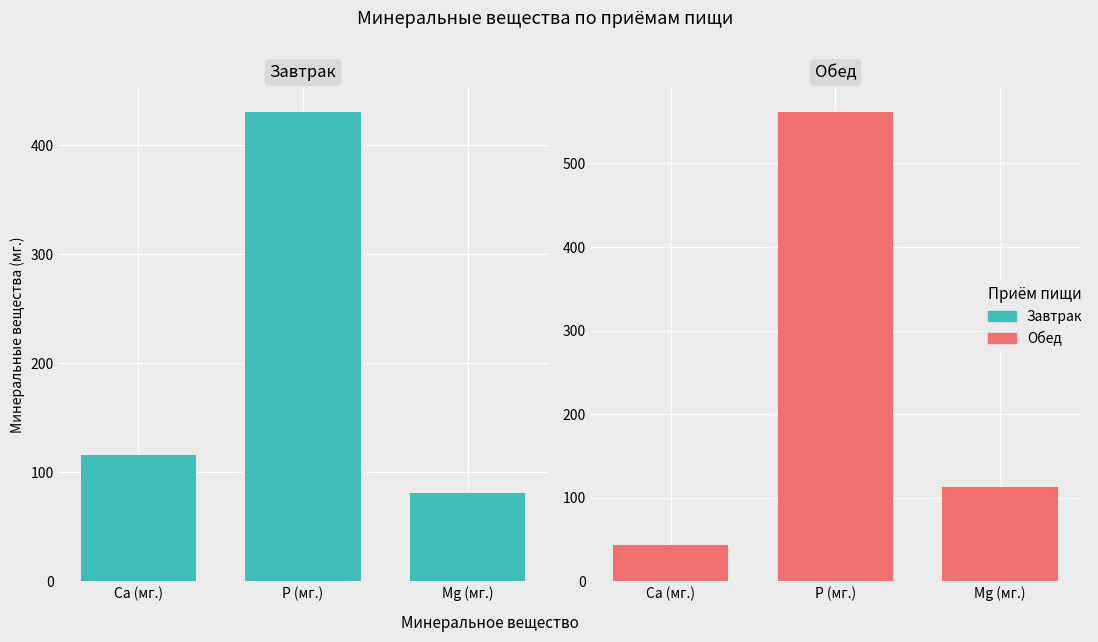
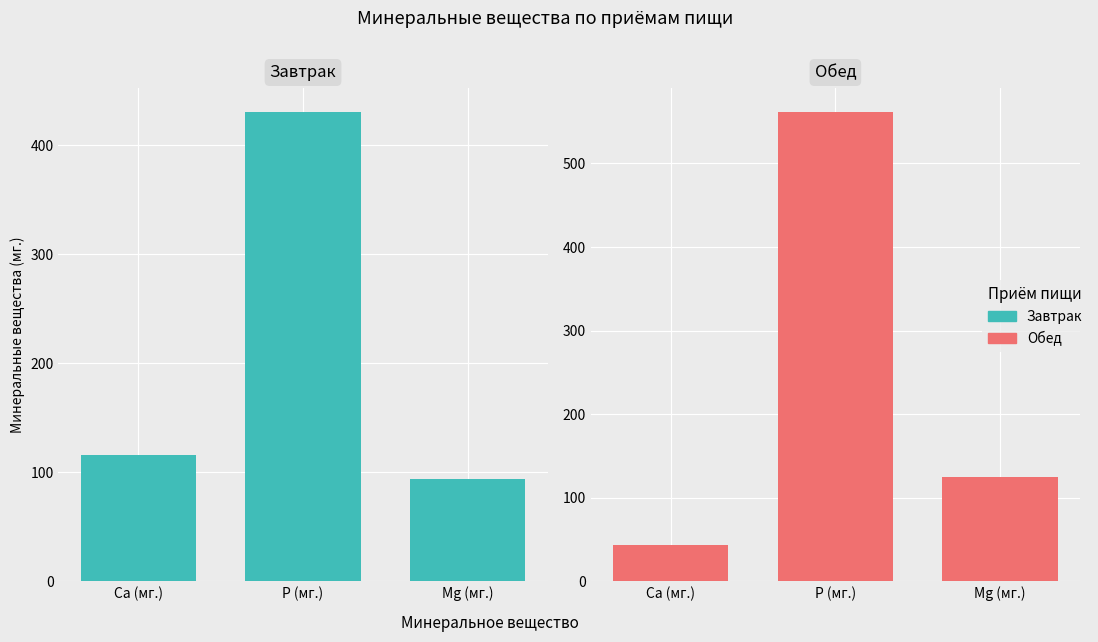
Завтрак, Mg (мг.): 81 -> 94
Обед, Mg (мг.): 110 -> 120
